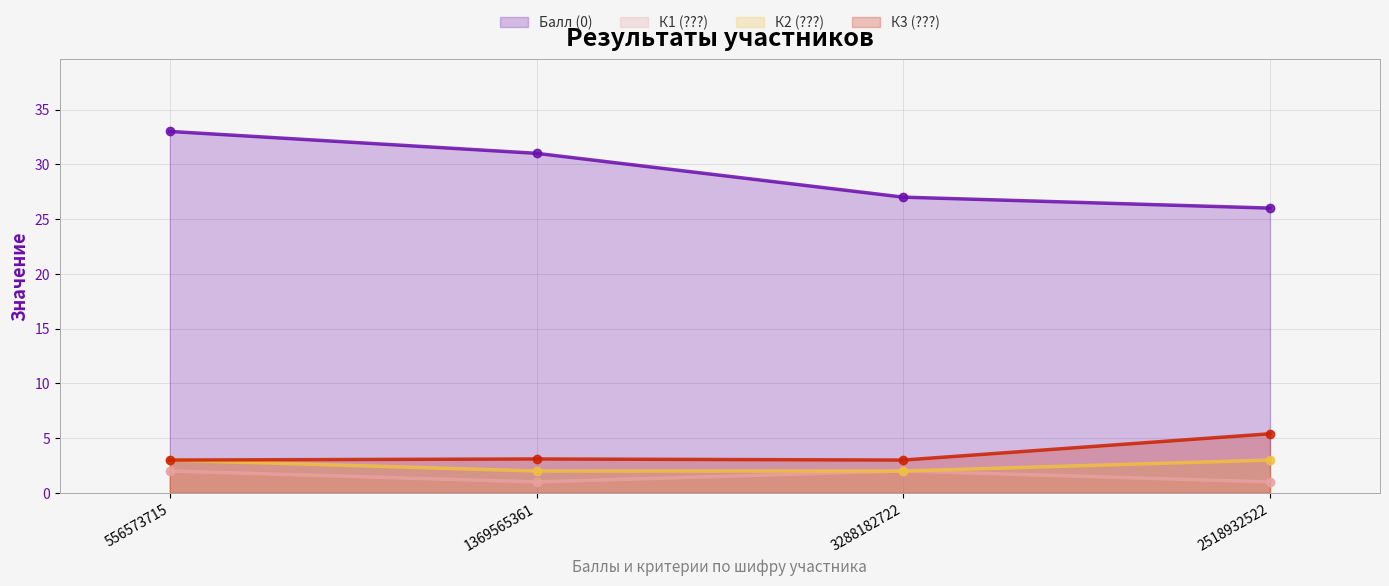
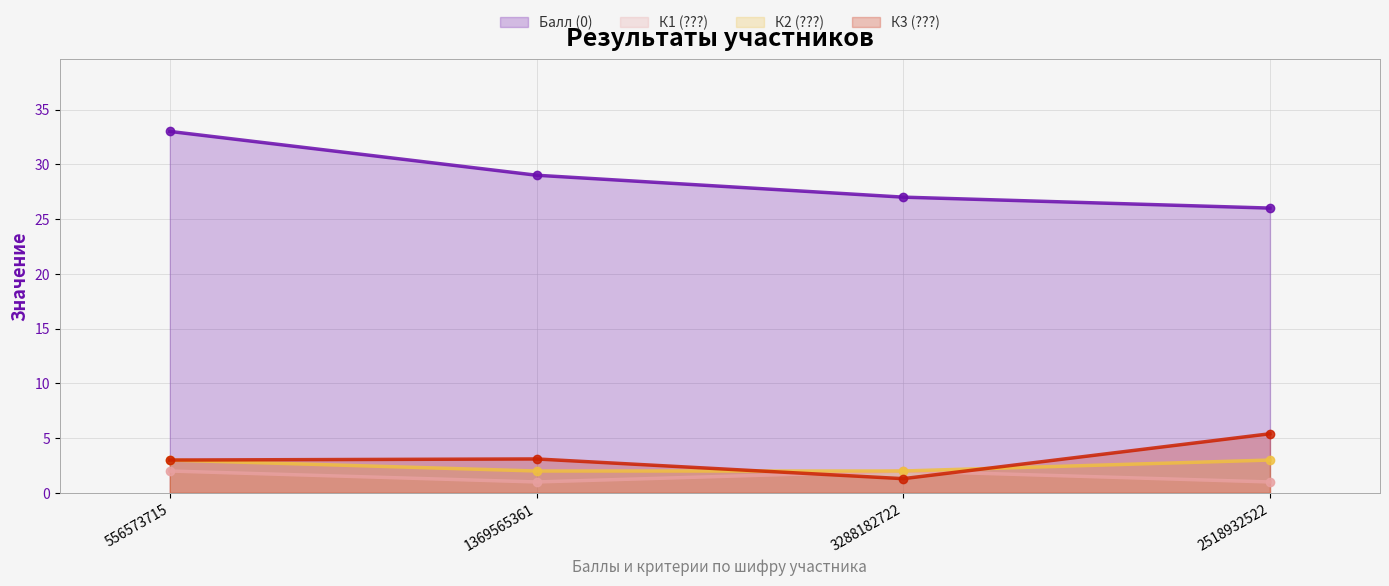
Балл (0), 1369565361: 31 -> 29
К3 (???), 3288182722: 3.0 -> 1.3
